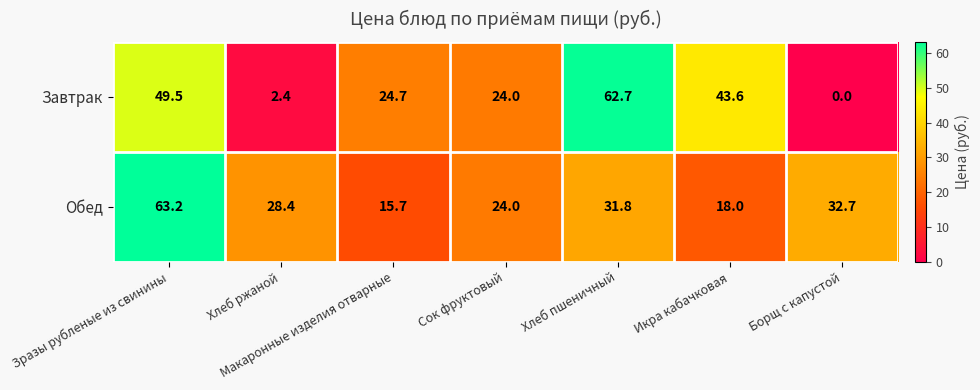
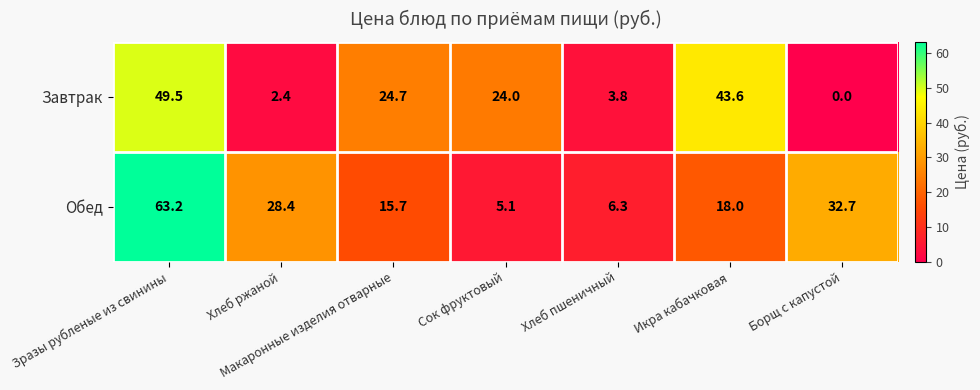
Завтрак, Хлеб пшеничный: 62.7 -> 3.8
Обед, Сок фруктовый: 24.0 -> 5.1
Обед, Хлеб пшеничный: 31.8 -> 6.3
